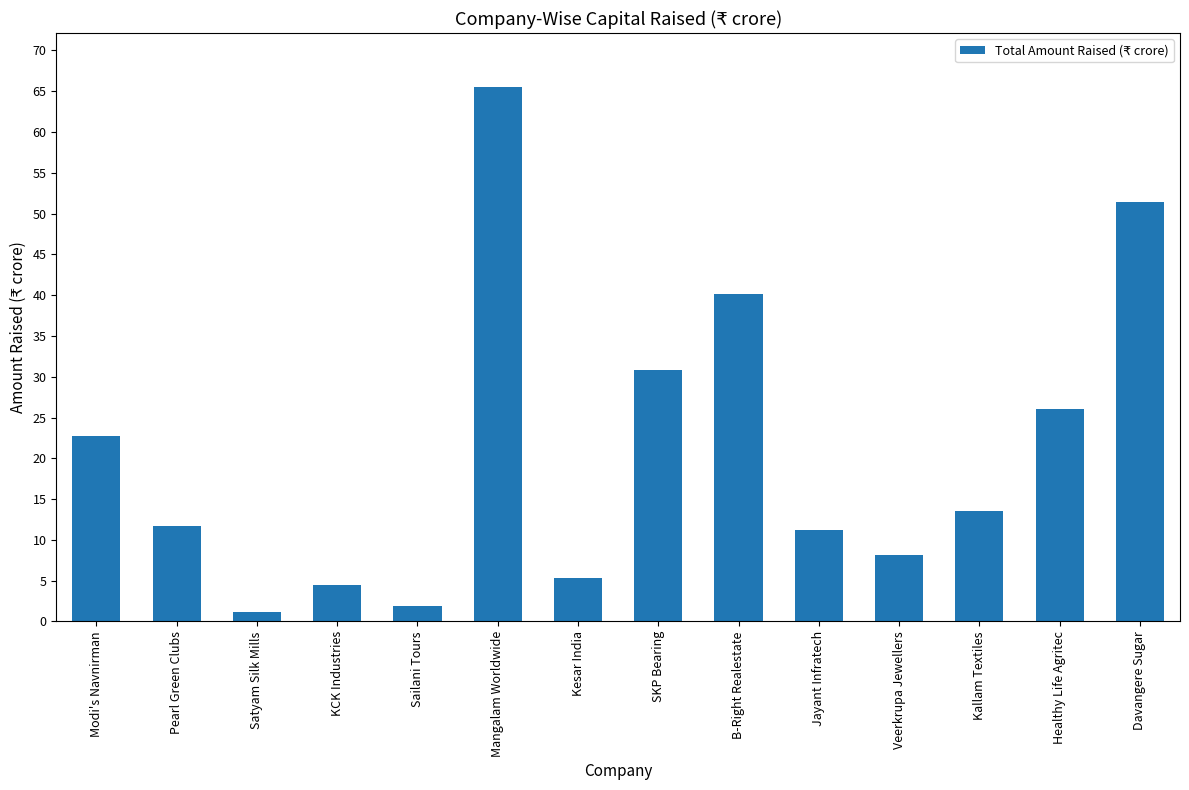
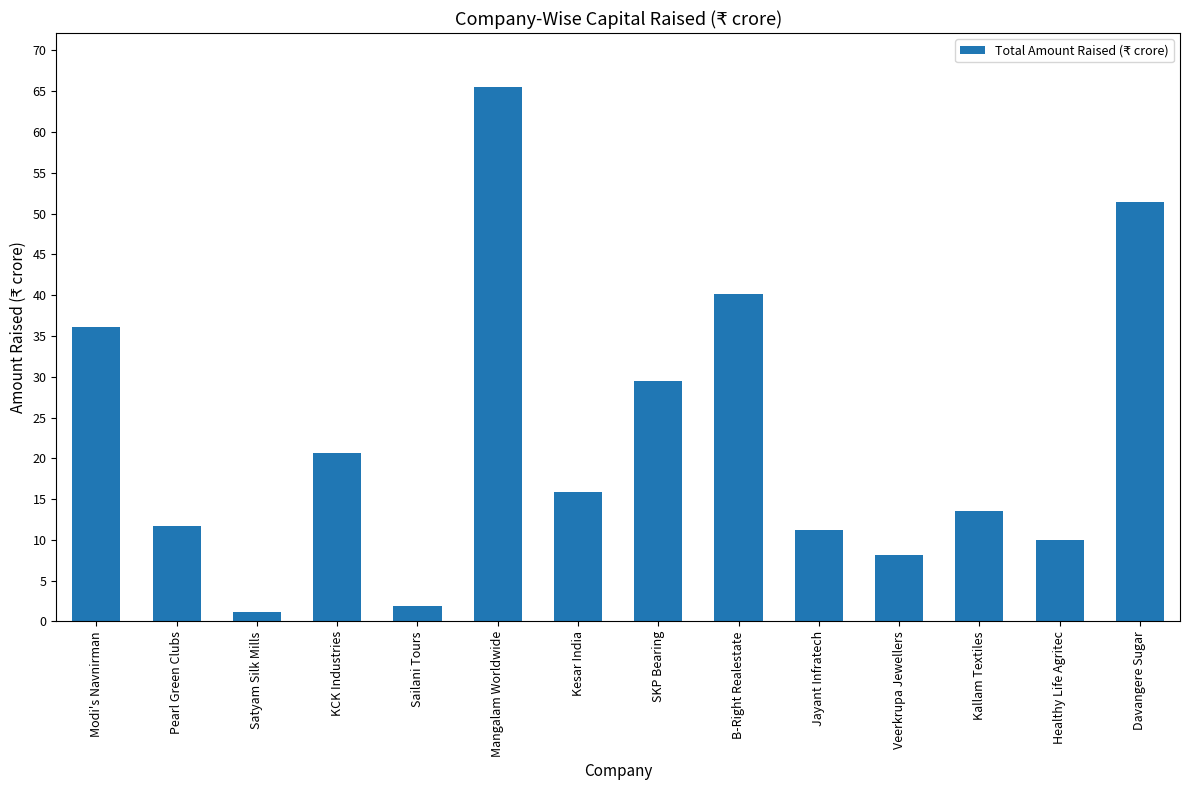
Modi's Navnirman: 23 -> 36
KCK Industries: 5 -> 21
Kesar India: 5 -> 16
SKP Bearing: 31 -> 30
Healthy Life Agritec: 26 -> 10
